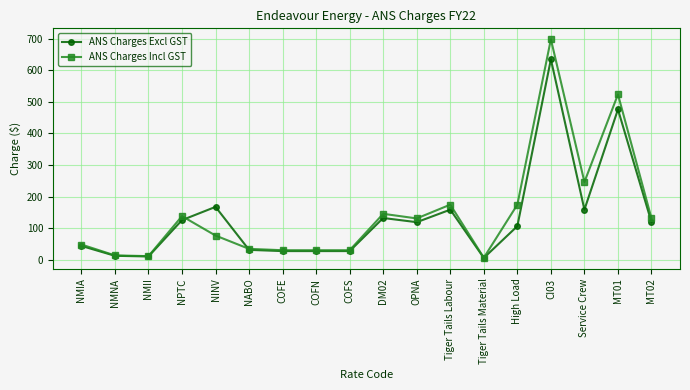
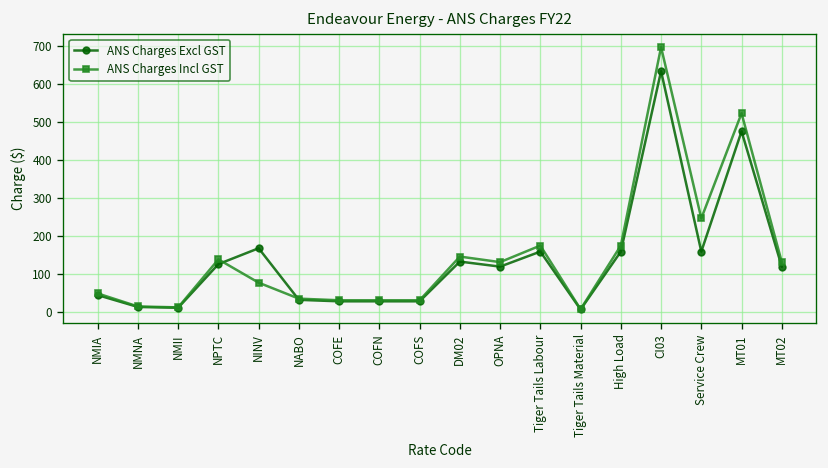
ANS Charges Excl GST, High Load: 110 -> 160
